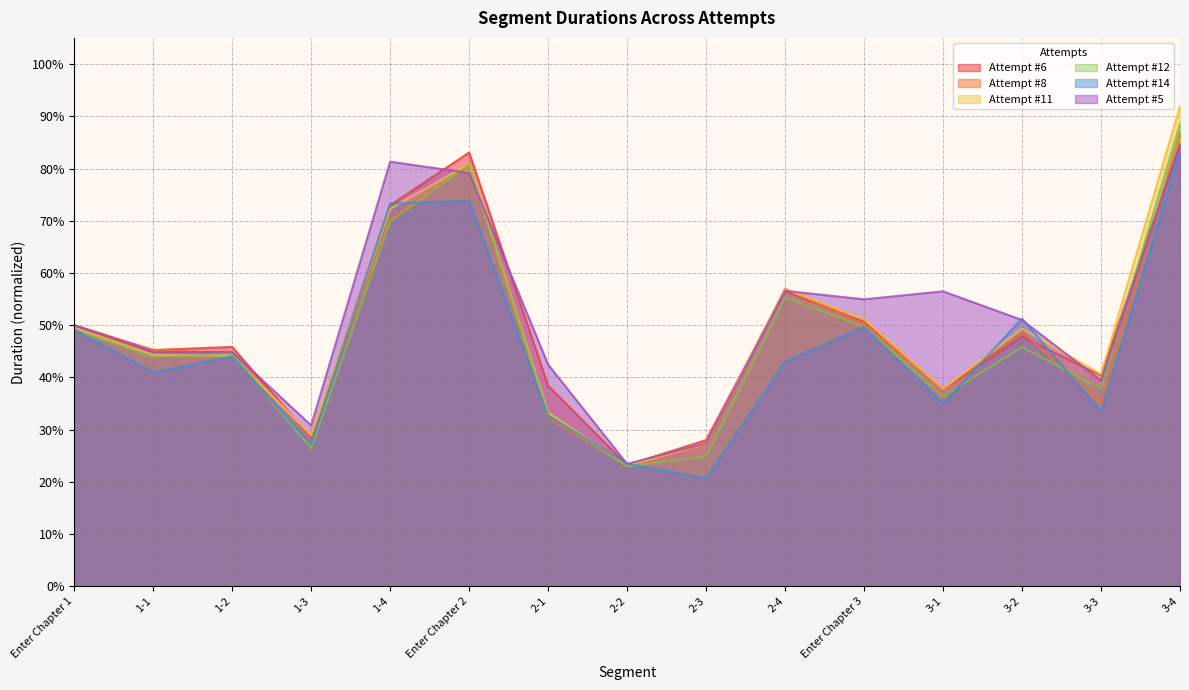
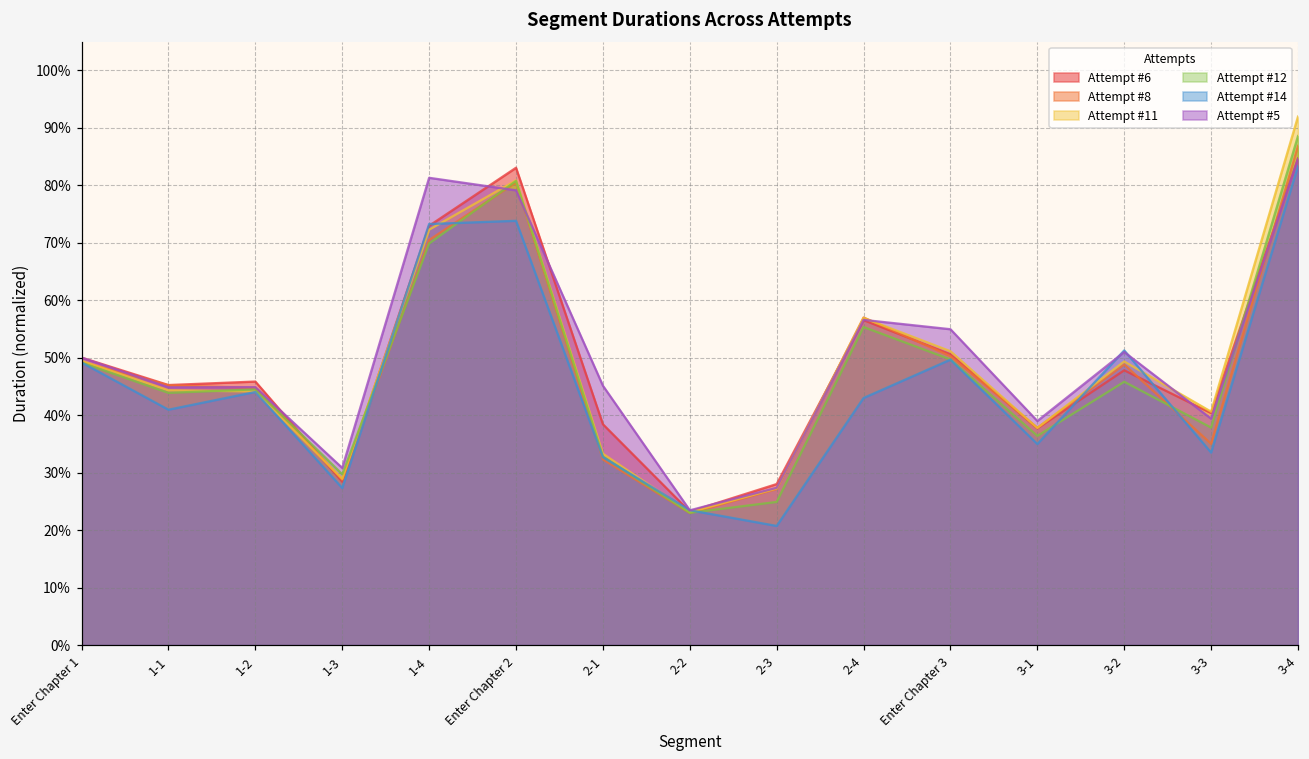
Attempt #12, 1-3: 26% -> 30%
Attempt #5, 2-1: 42% -> 45%
Attempt #5, 3-1: 56% -> 39%
